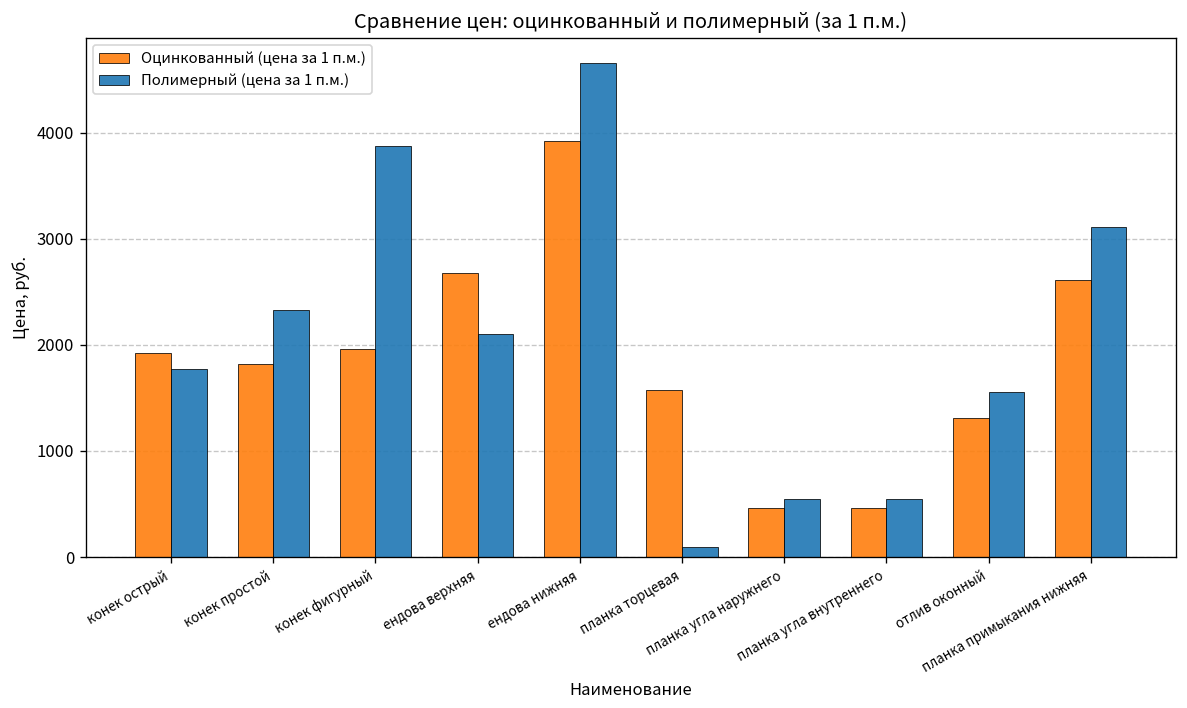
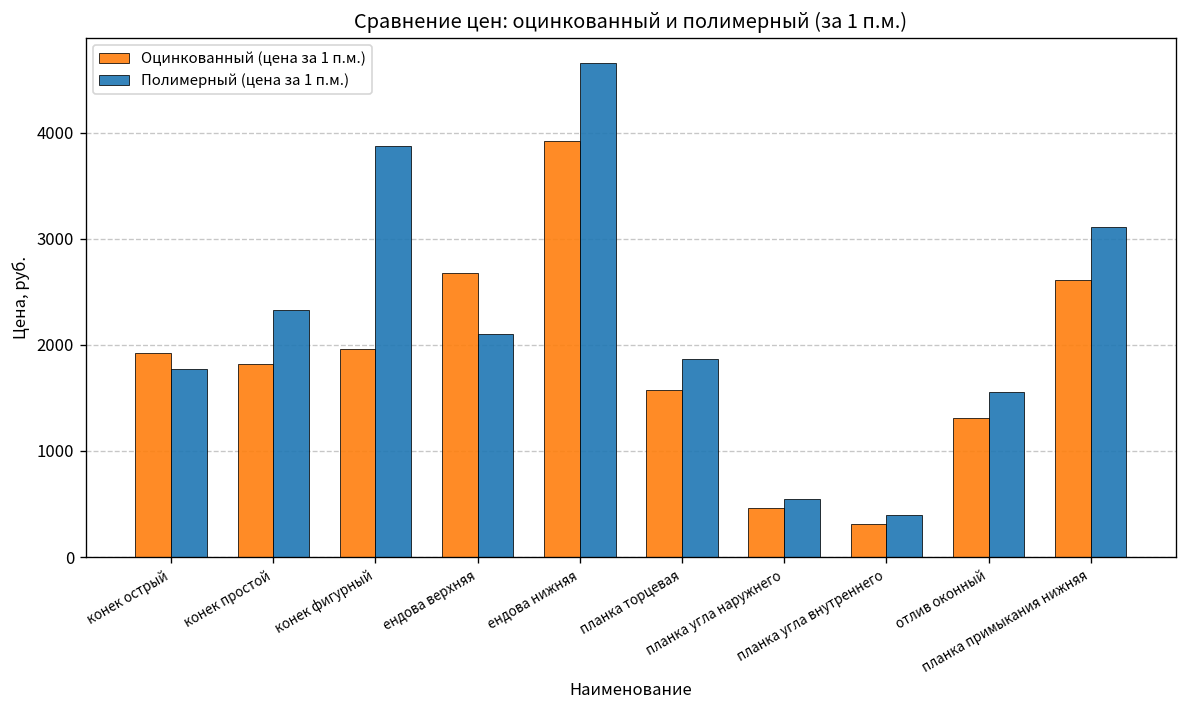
Полимерный (цена за 1 п.м.), планка торцевая: 100 -> 1900
Оцинкованный (цена за 1 п.м.), планка угла внутреннего: 500 -> 300
Полимерный (цена за 1 п.м.), планка угла внутреннего: 500 -> 400
